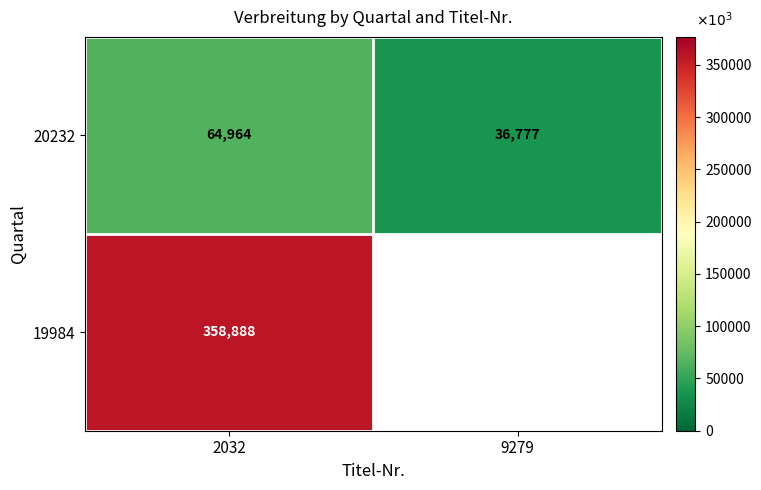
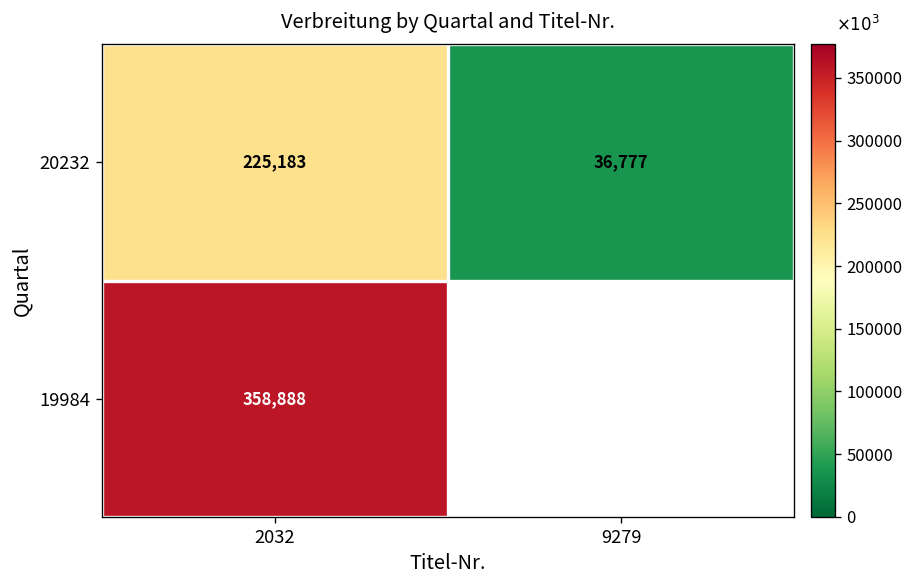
20232, 2032: 64,964 -> 225,183
